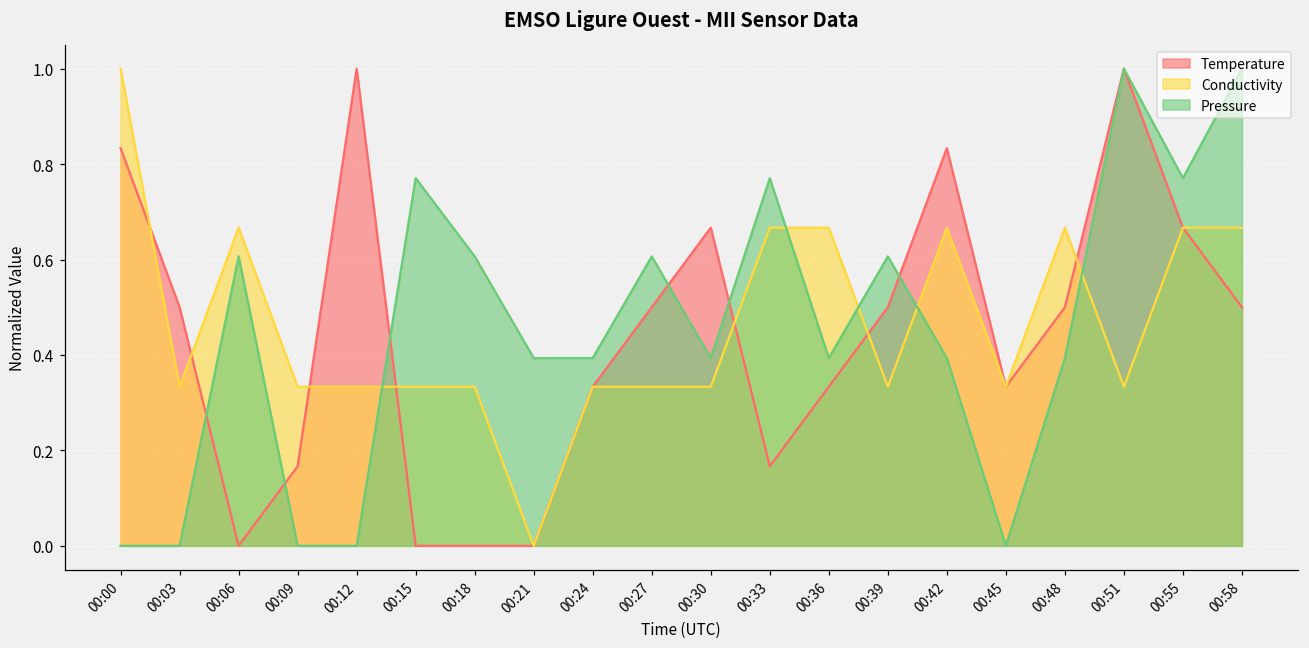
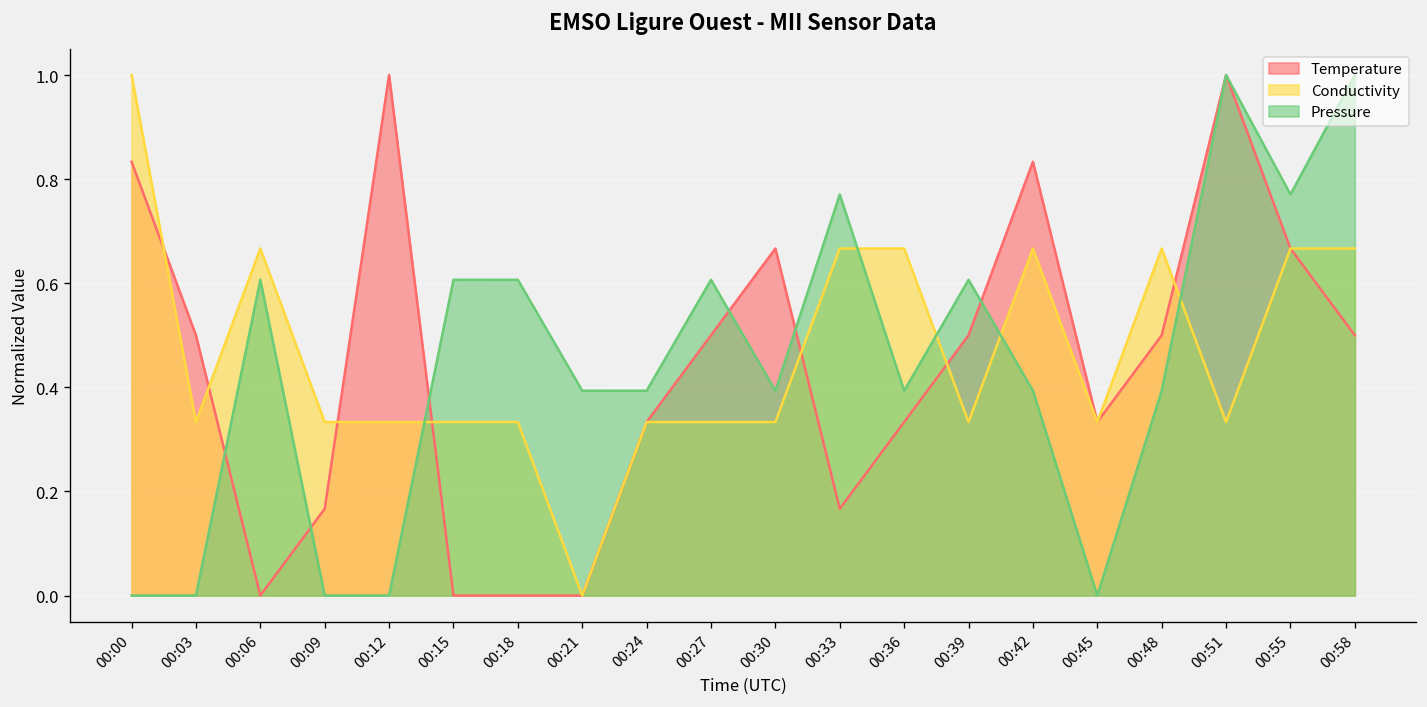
Pressure, 00:15: 0.77 -> 0.61
